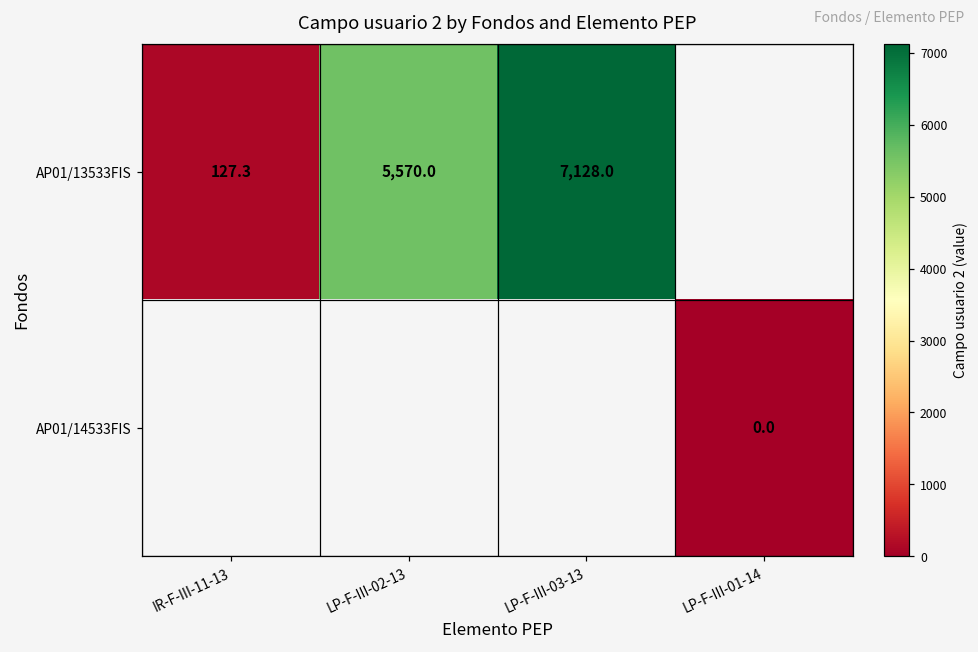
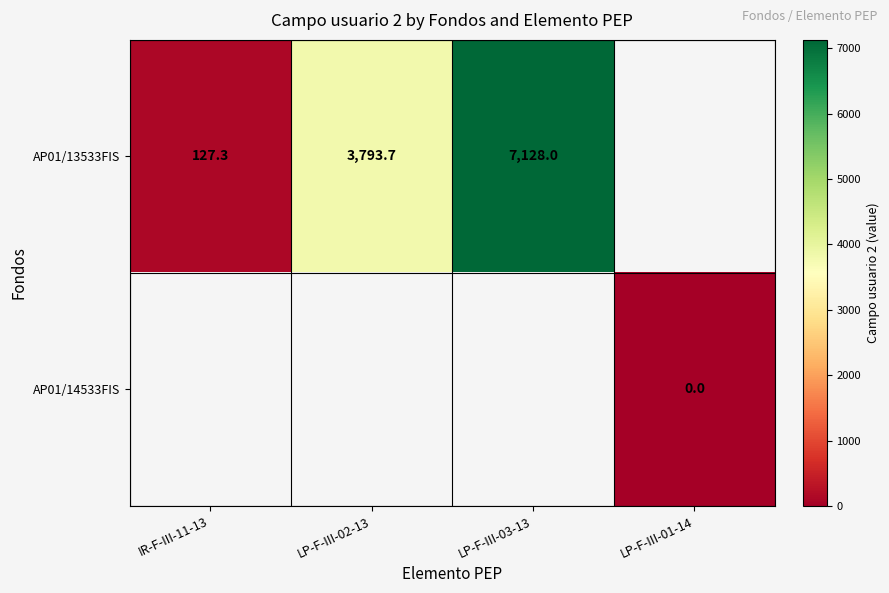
AP01/13533FIS, LP-F-III-02-13: 5,570.0 -> 3,793.7
